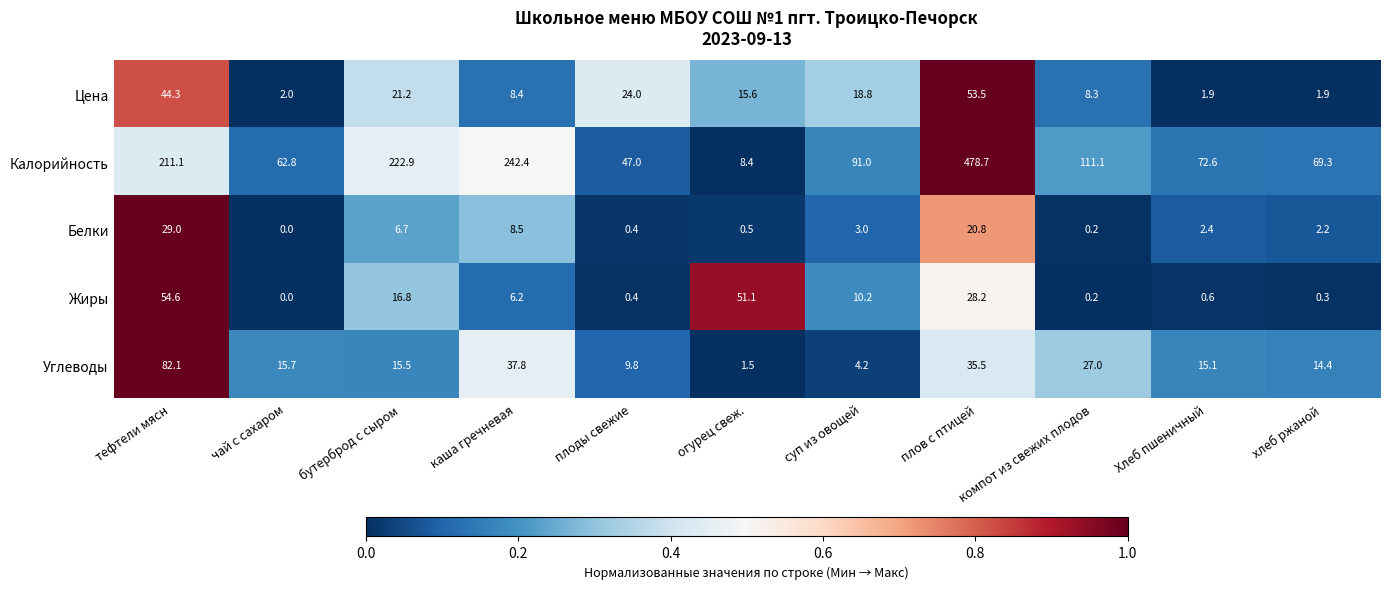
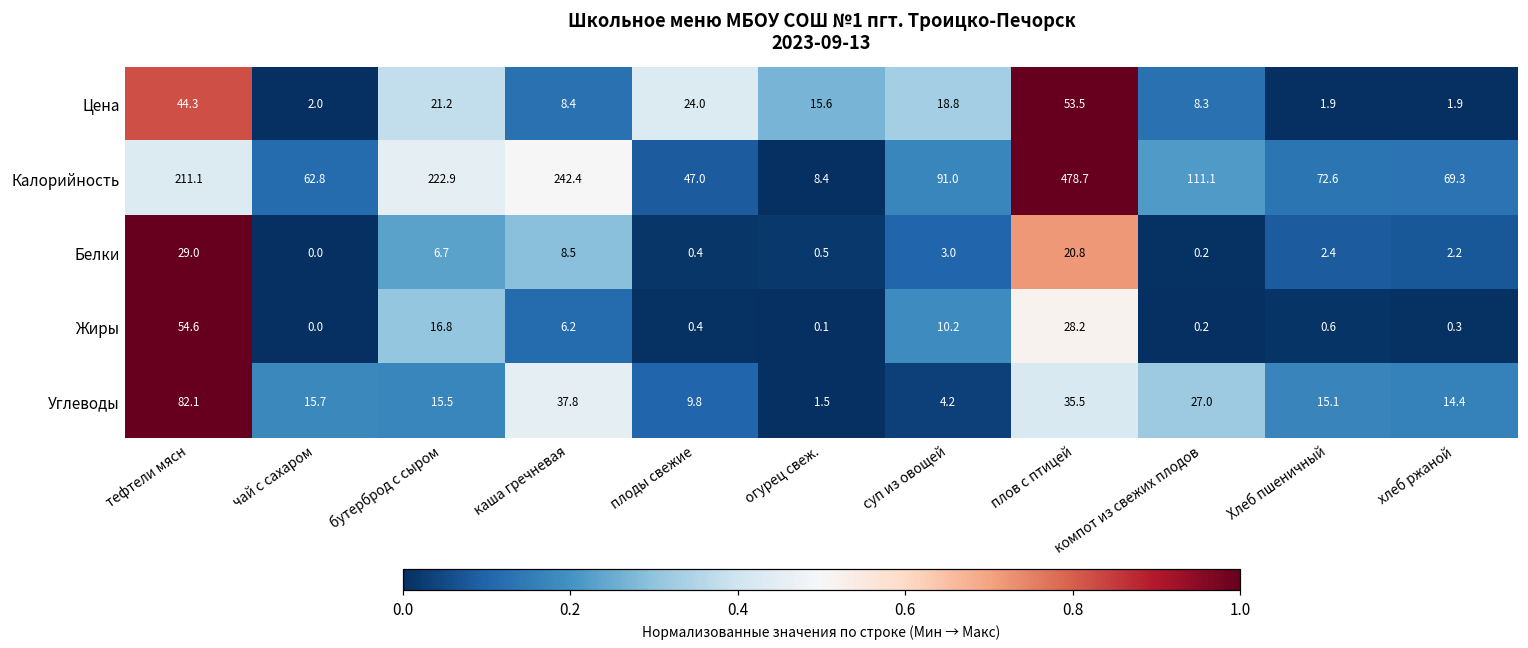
Жиры, огурец свеж.: 51.1 -> 0.1
